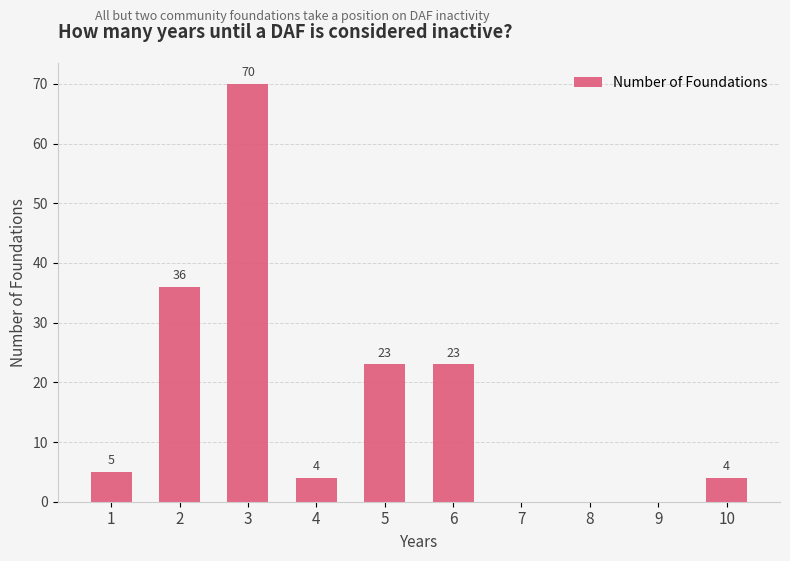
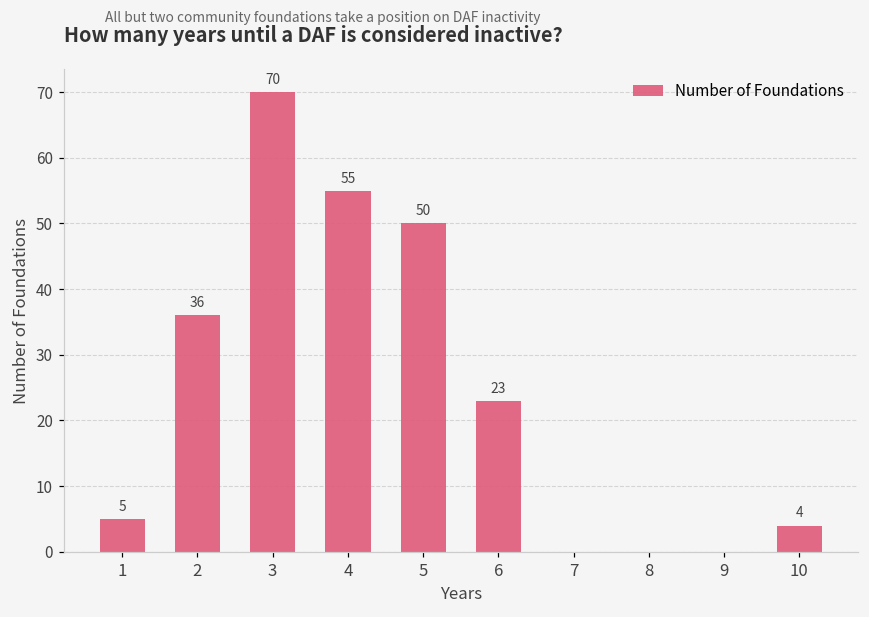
4: 4 -> 55
5: 23 -> 50
